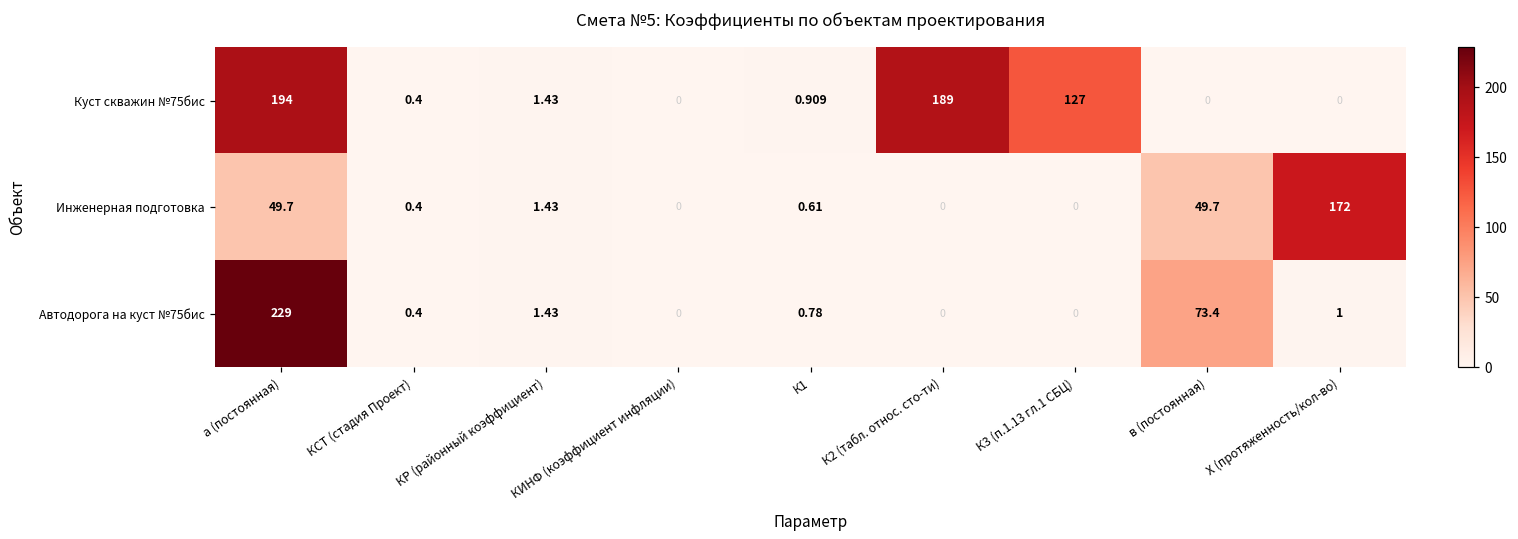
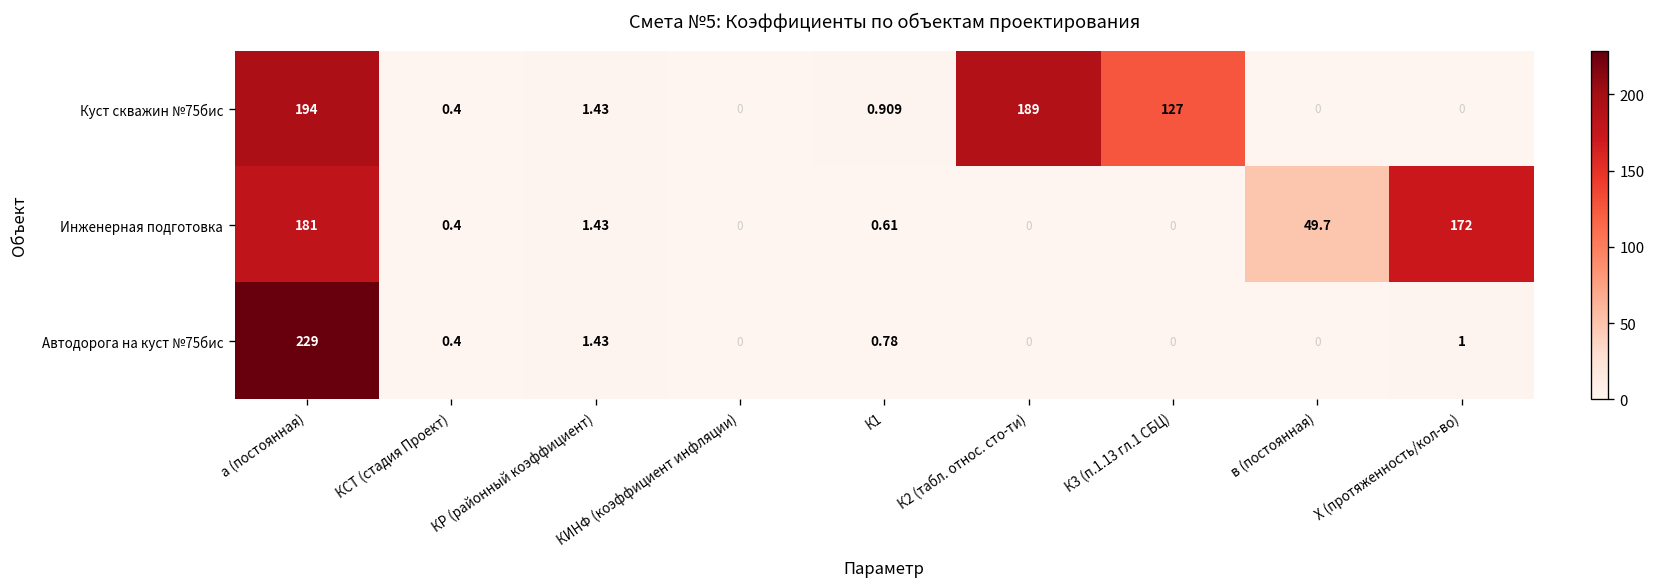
Инженерная подготовка, а (постоянная): 49.7 -> 181
Автодорога на куст №75бис, в (постоянная): 73.4 -> 0
